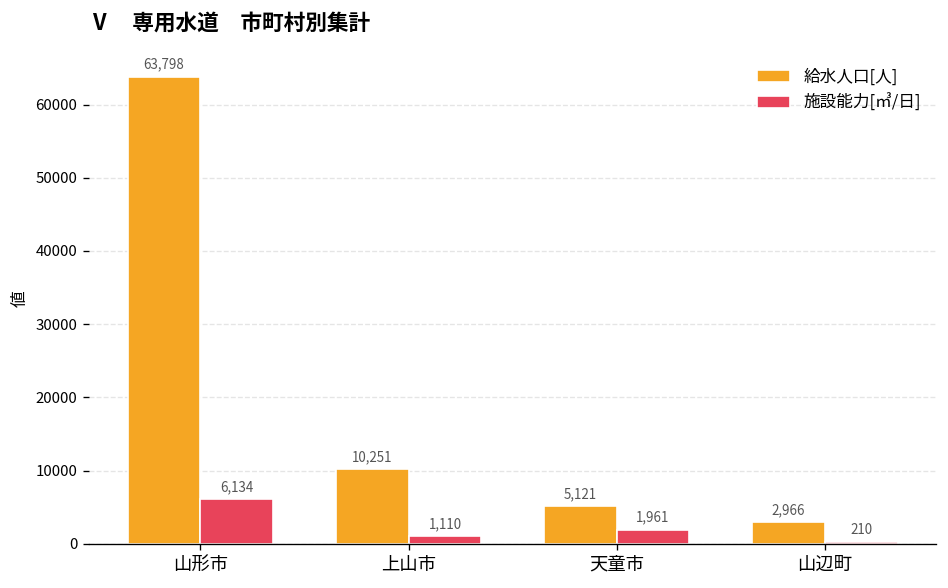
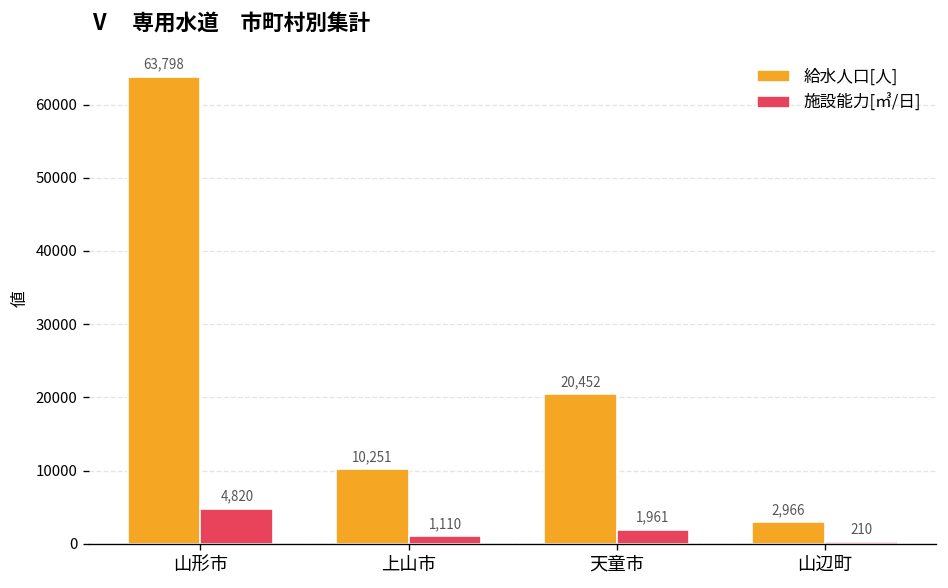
施設能力[㎥/日], 山形市: 6,134 -> 4,820
給水人口[人], 天童市: 5,121 -> 20,452
